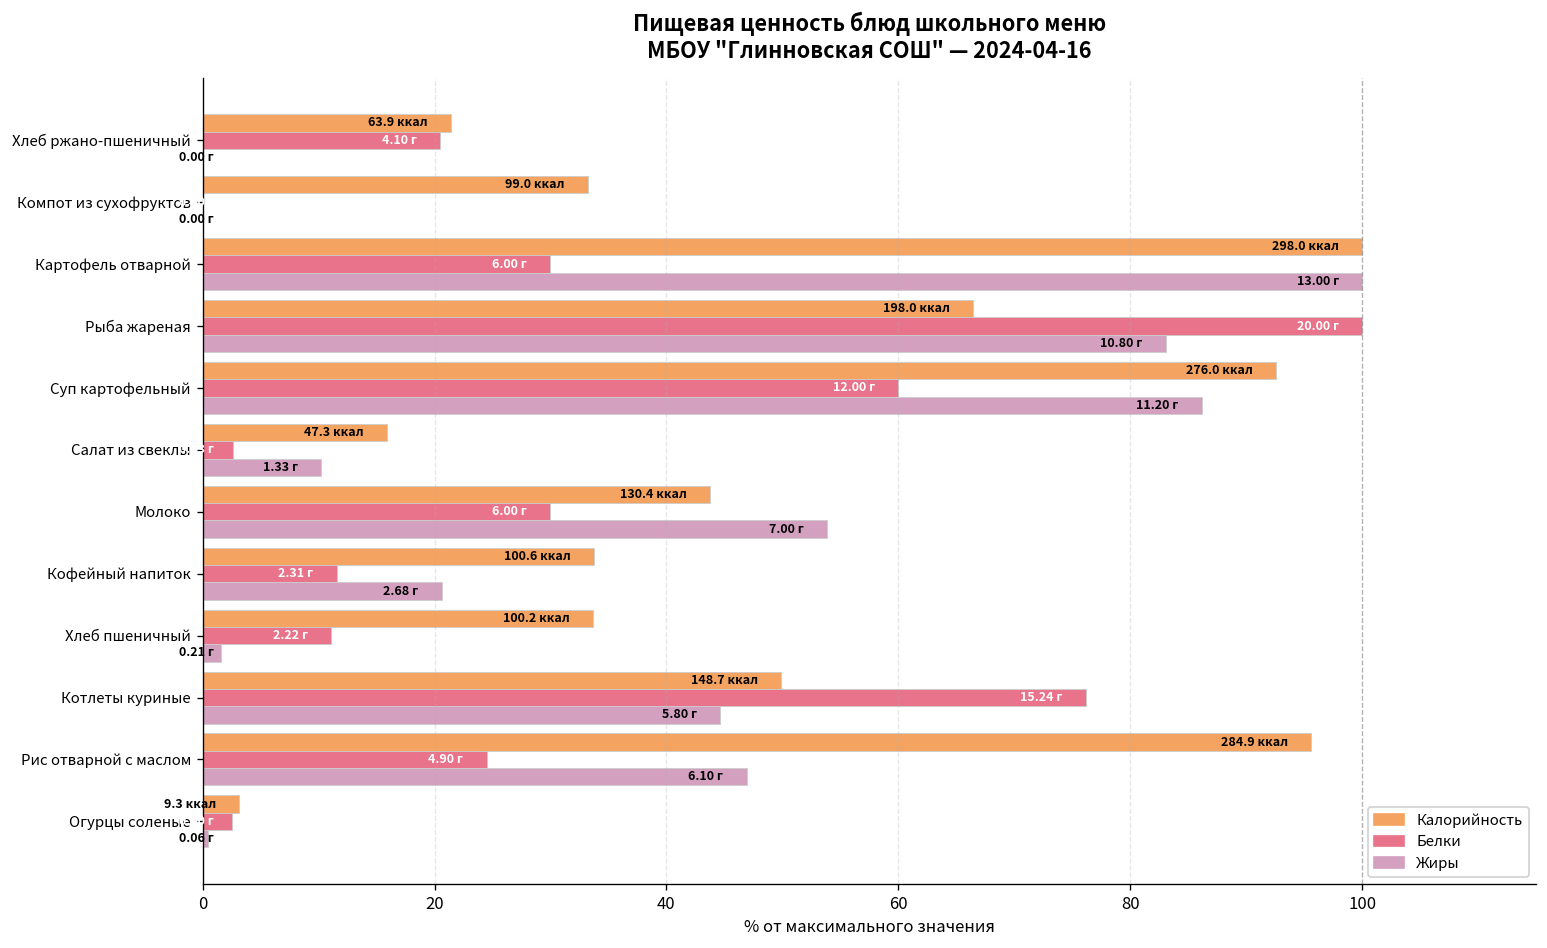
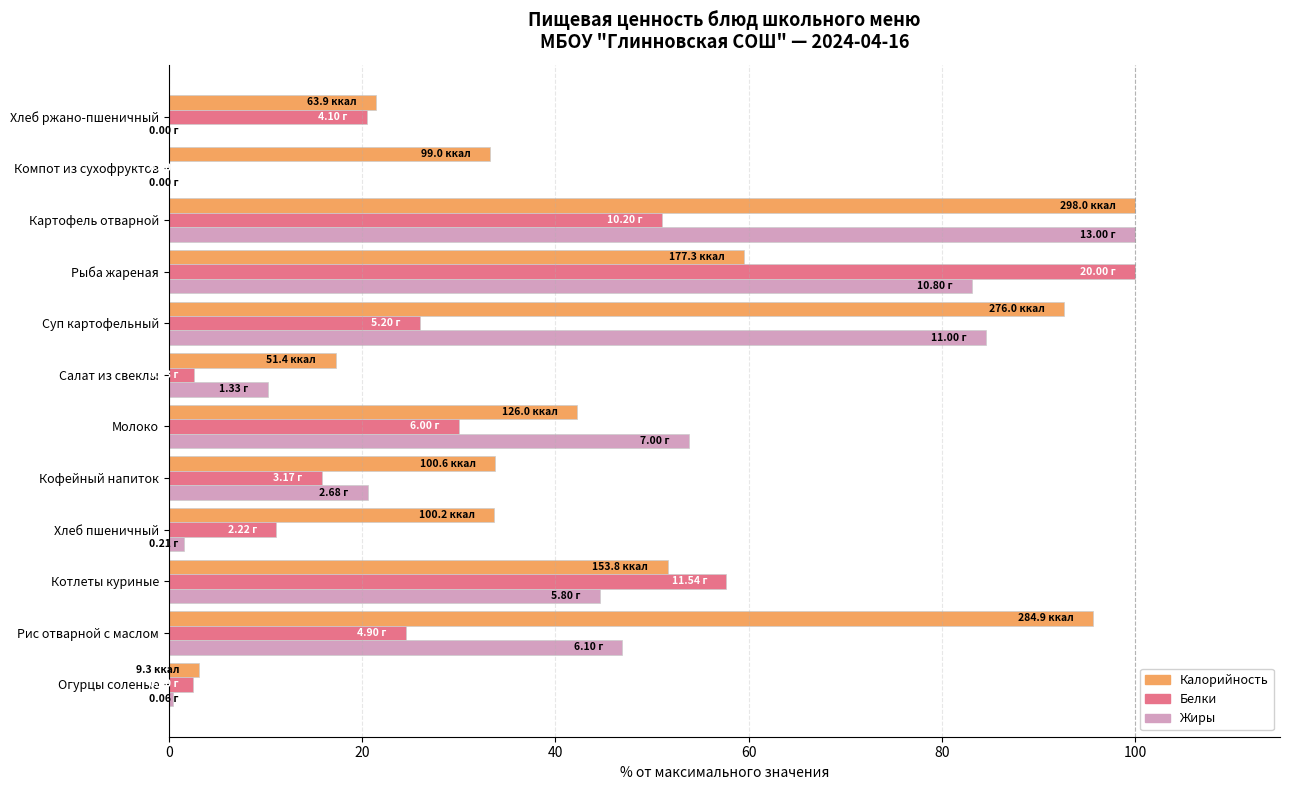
Белки, Картофель отварной: 6.00 -> 10.20
Калорийность, Рыба жареная: 198.0 -> 177.3
Белки, Суп картофельный: 12.00 -> 5.20
Жиры, Суп картофельный: 11.20 -> 11.00
Калорийность, Салат из свеклы: 47.3 -> 51.4
Калорийность, Молоко: 130.4 -> 126.0
Белки, Кофейный напиток: 2.31 -> 3.17
Калорийность, Котлеты куриные: 148.7 -> 153.8
Белки, Котлеты куриные: 15.24 -> 11.54
